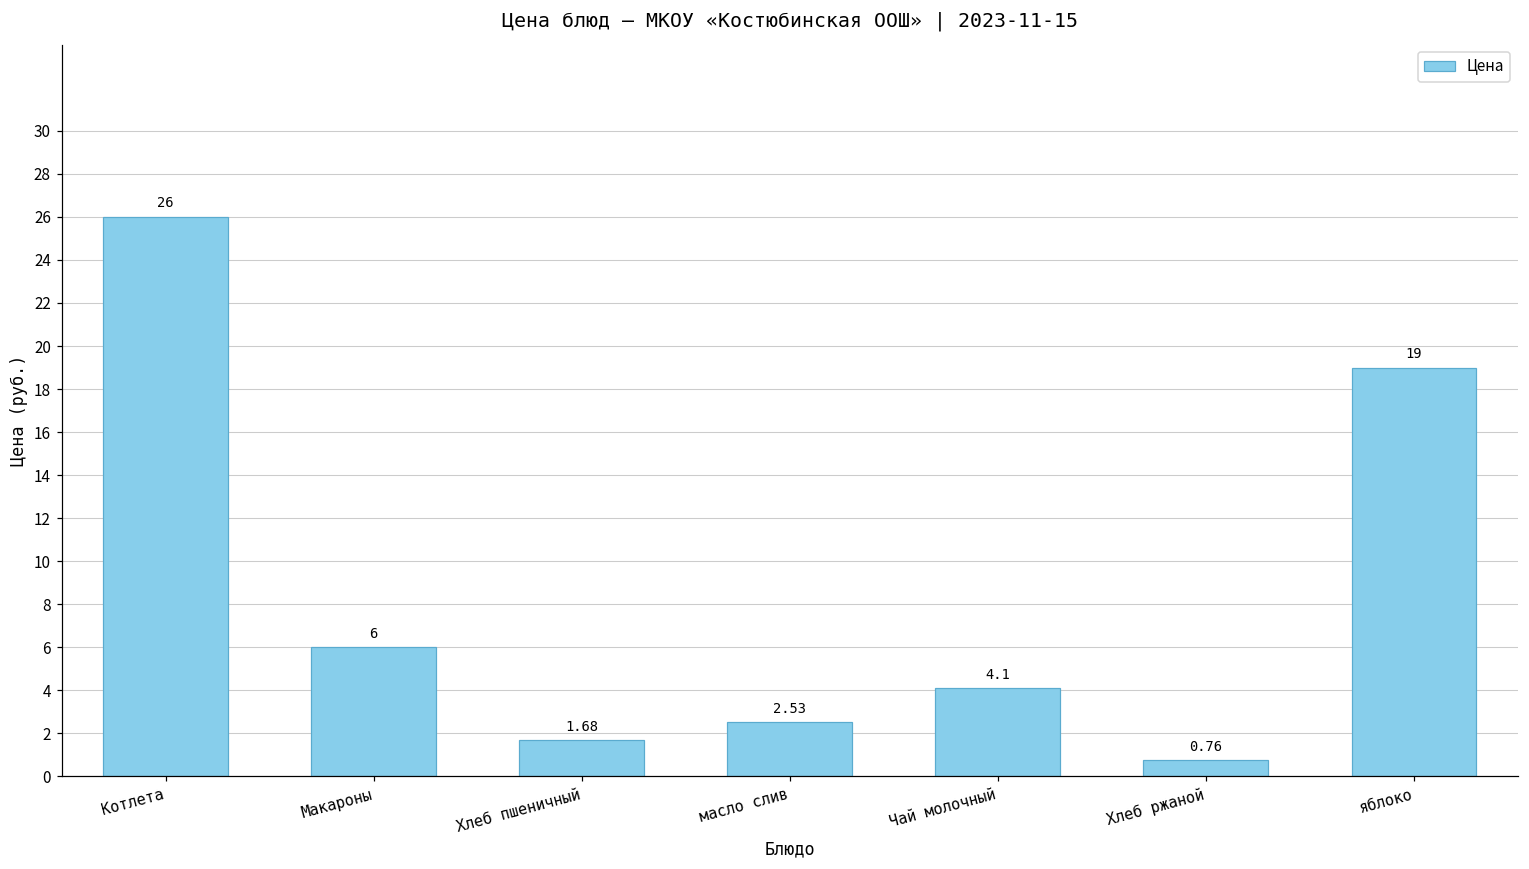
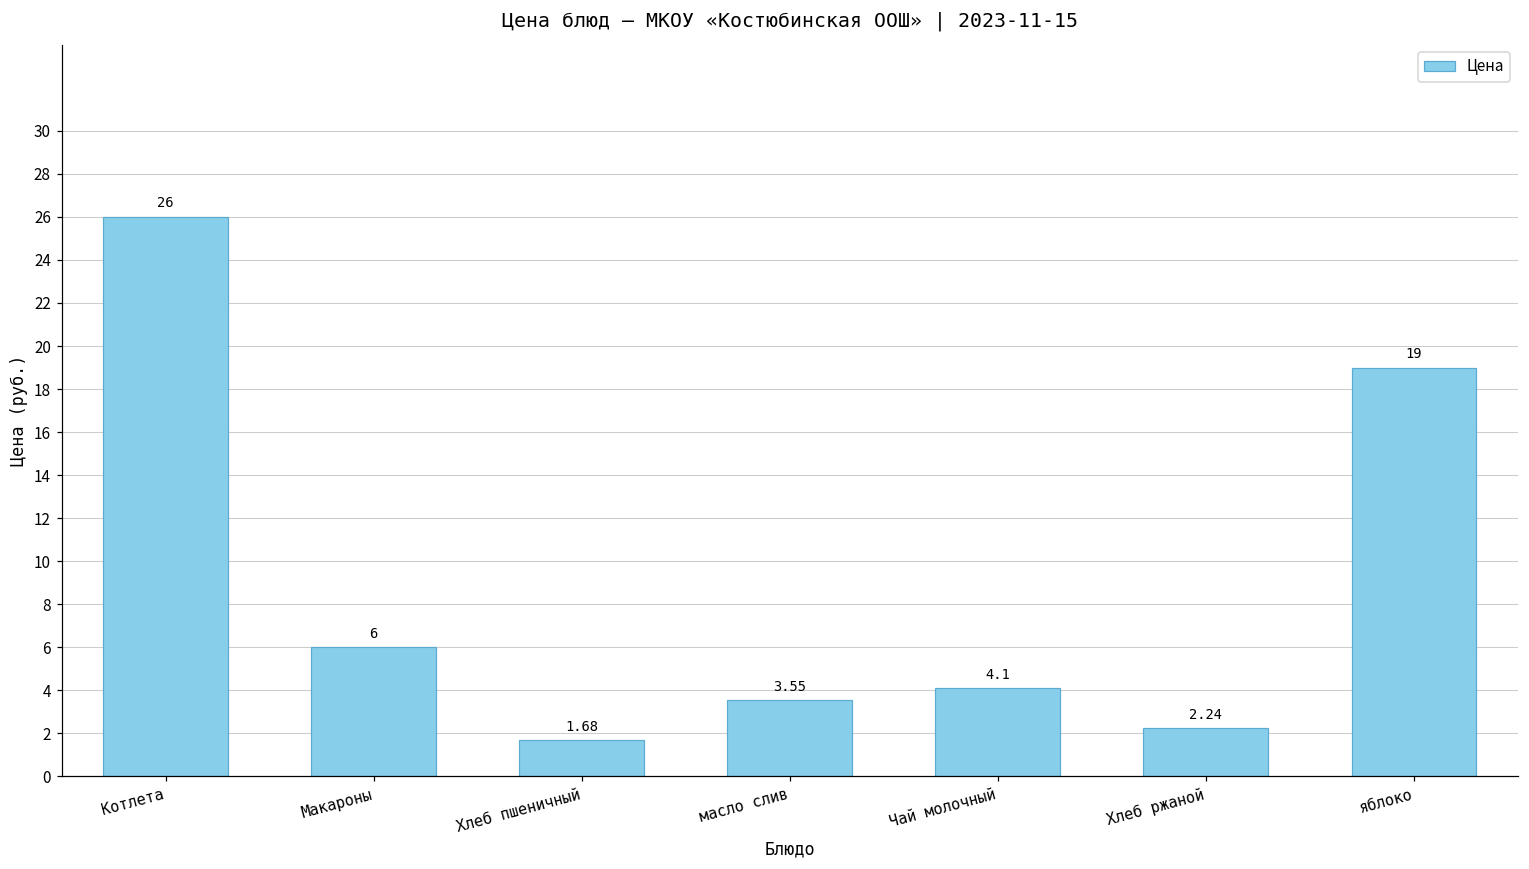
масло слив: 2.53 -> 3.55
Хлеб ржаной: 0.76 -> 2.24
